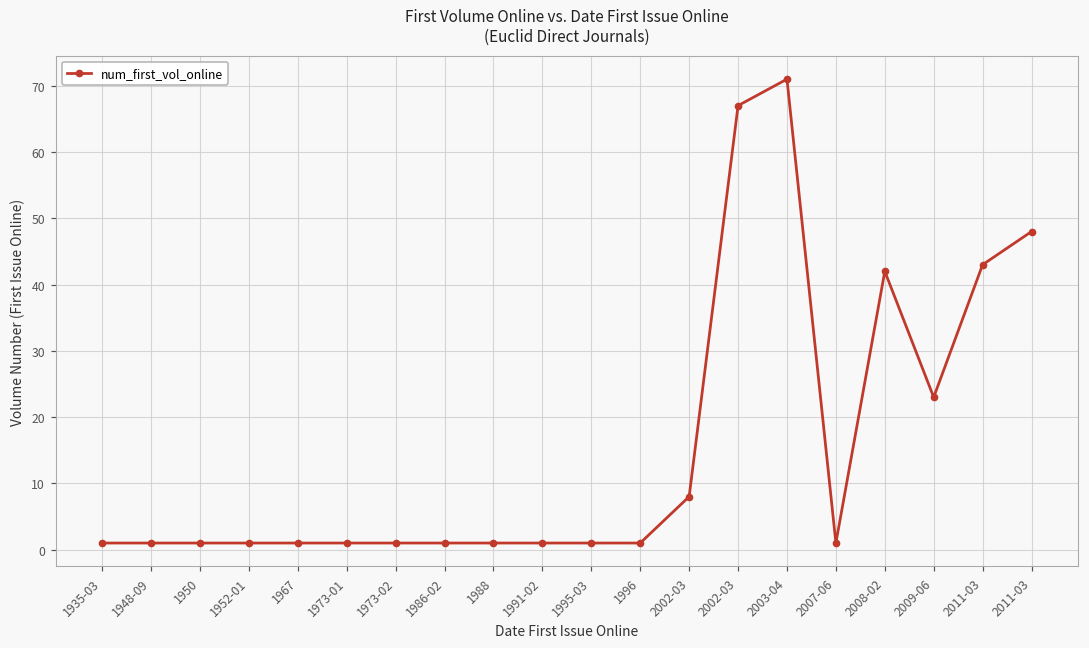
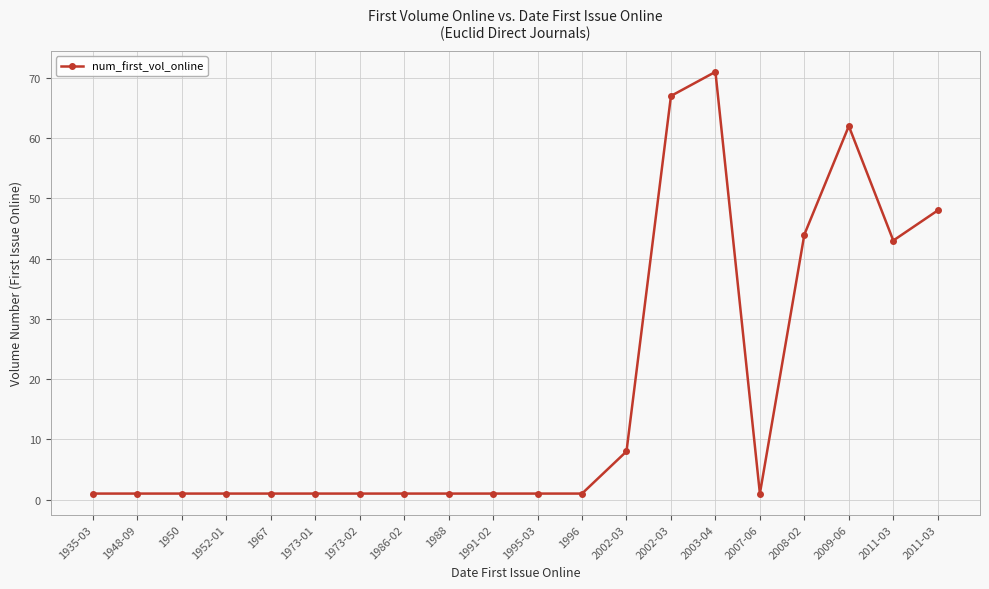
2008-02: 42 -> 44
2009-06: 23 -> 62
